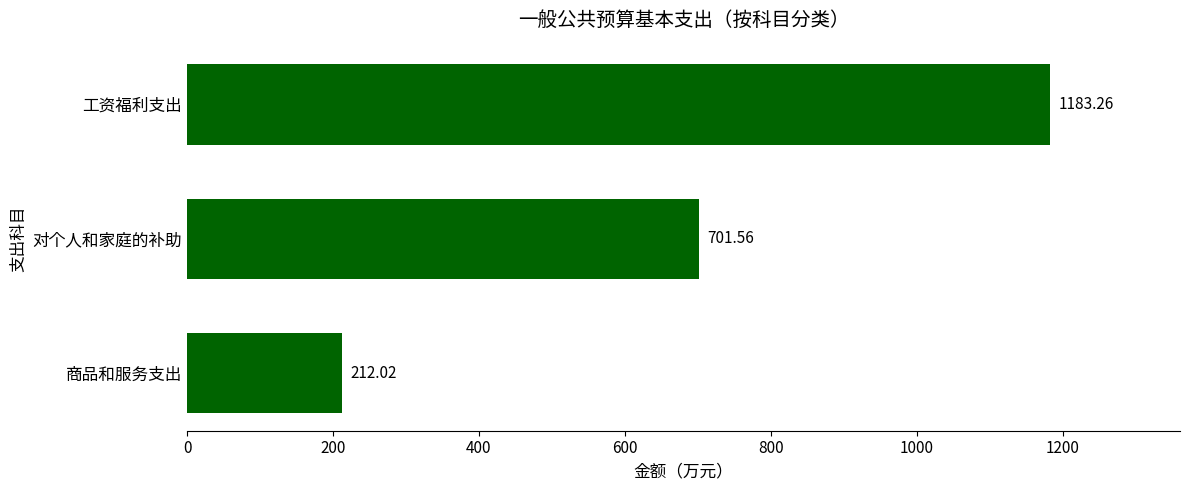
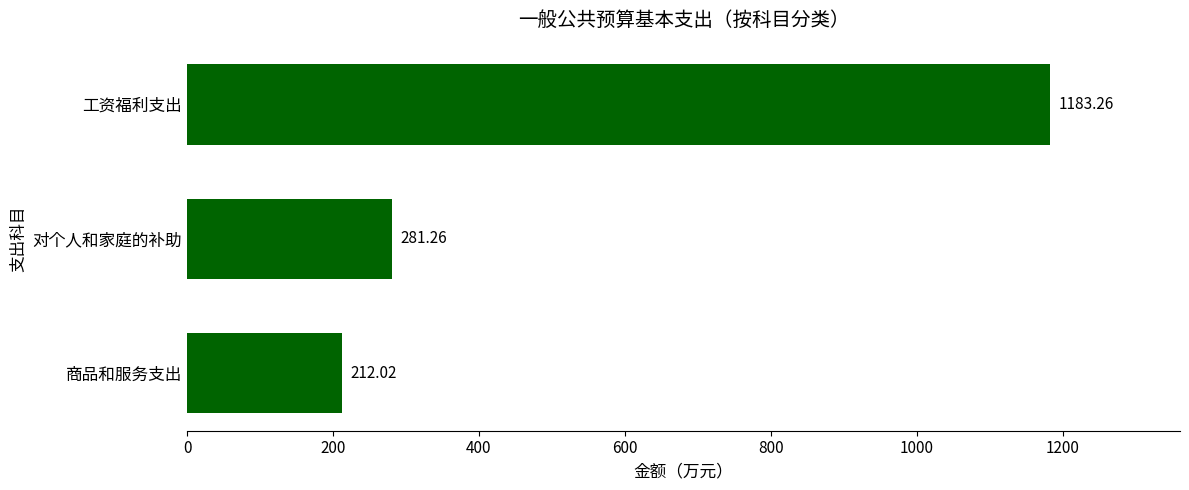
对个人和家庭的补助: 701.56 -> 281.26
